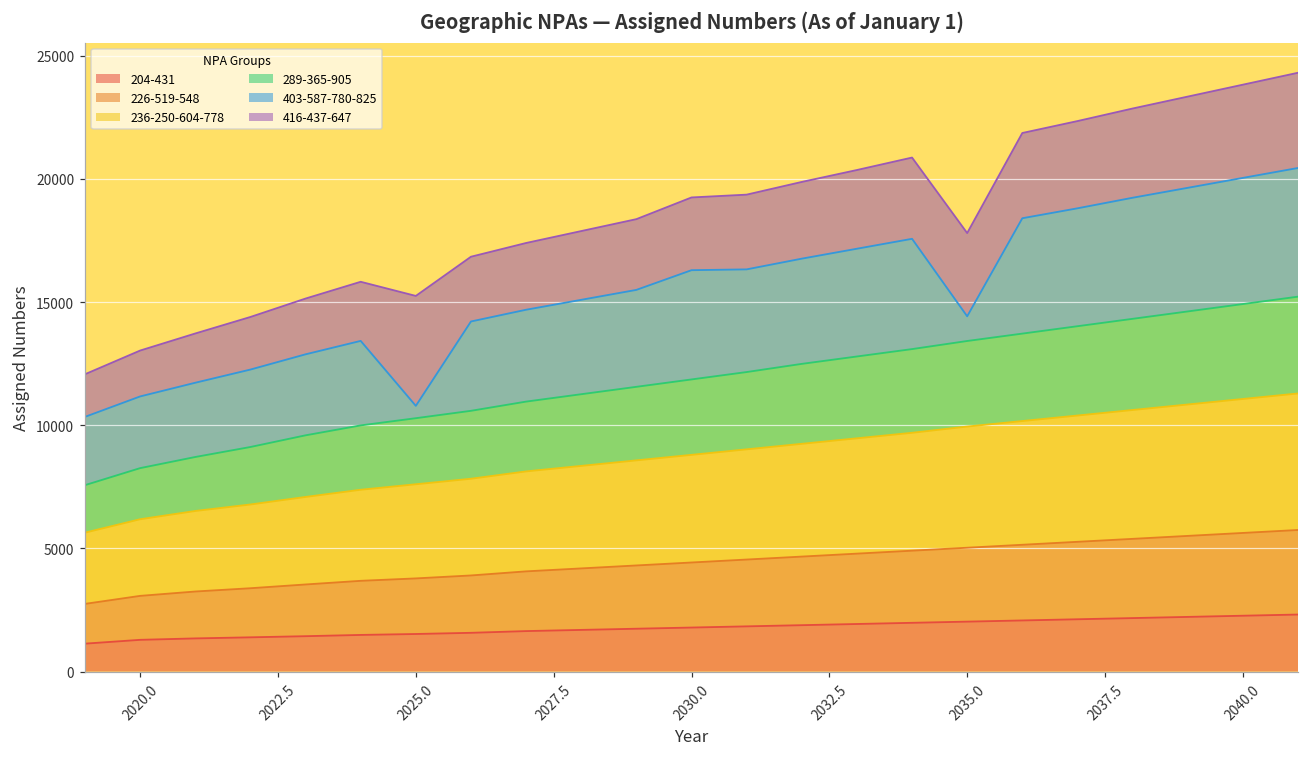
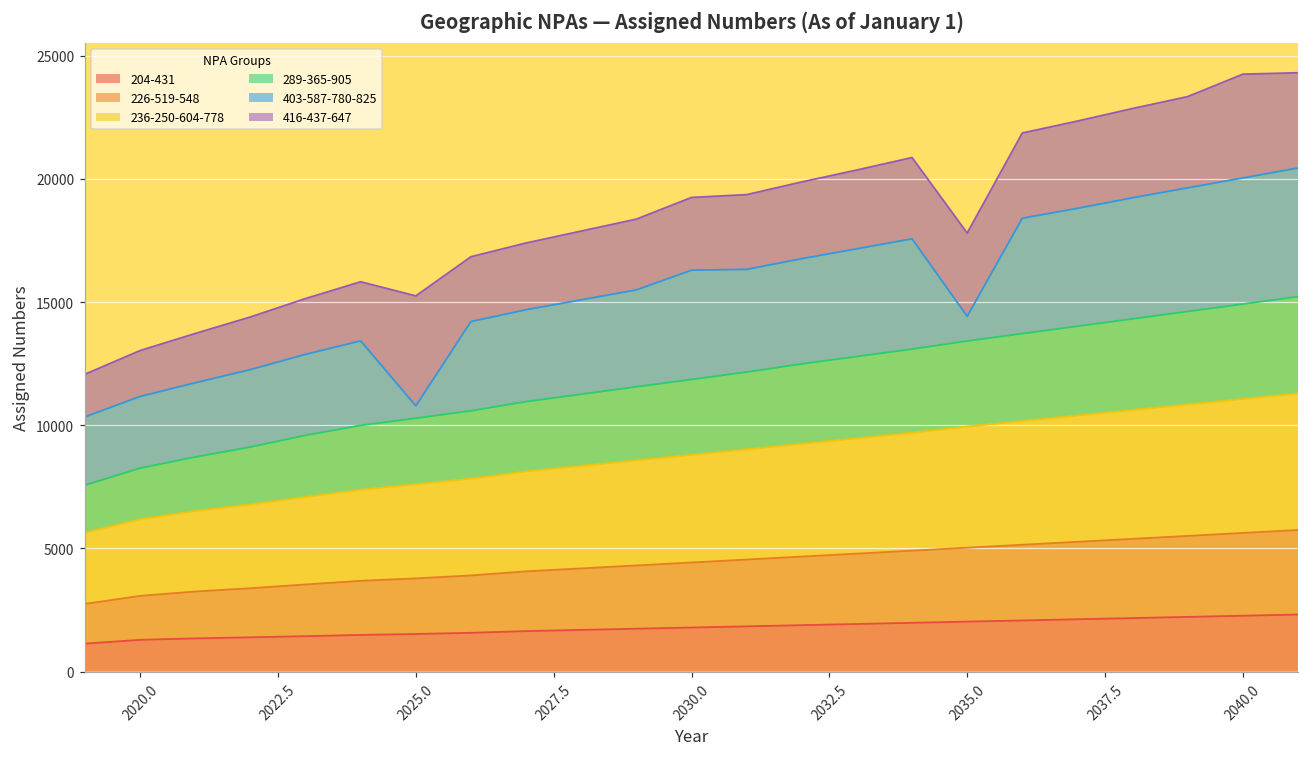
416-437-647, 2040.0: 3800 -> 4200
